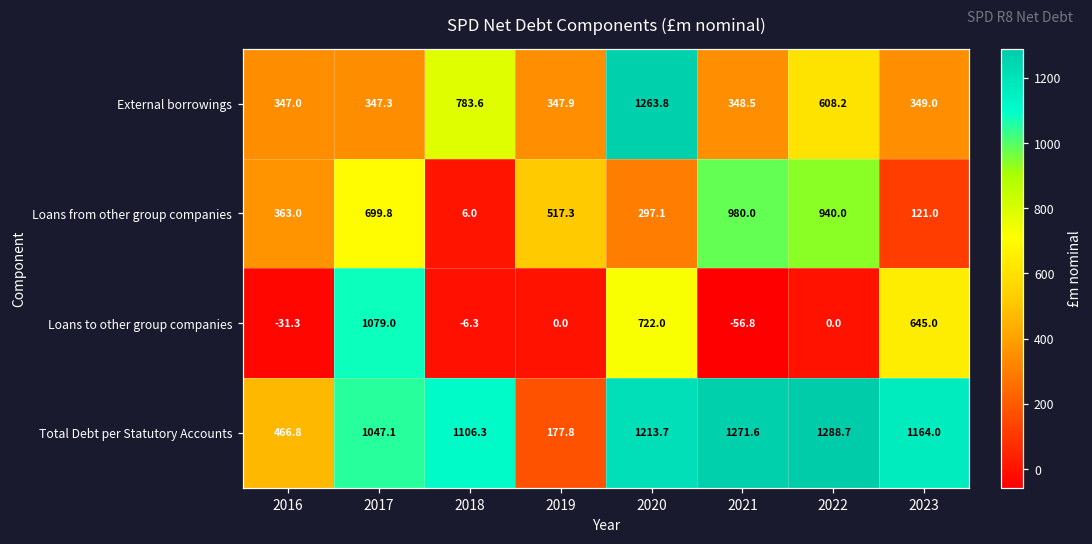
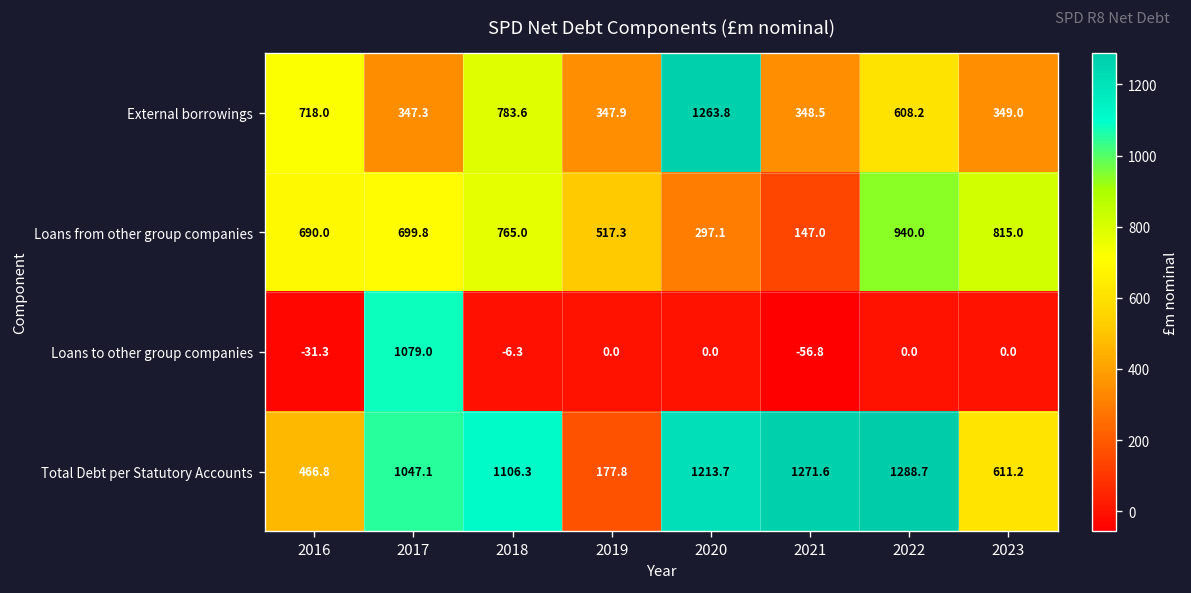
External borrowings, 2016: 347.0 -> 718.0
Loans from other group companies, 2016: 363.0 -> 690.0
Loans from other group companies, 2018: 6.0 -> 765.0
Loans from other group companies, 2021: 980.0 -> 147.0
Loans from other group companies, 2023: 121.0 -> 815.0
Loans to other group companies, 2020: 722.0 -> 0.0
Loans to other group companies, 2023: 645.0 -> 0.0
Total Debt per Statutory Accounts, 2023: 1164.0 -> 611.2
